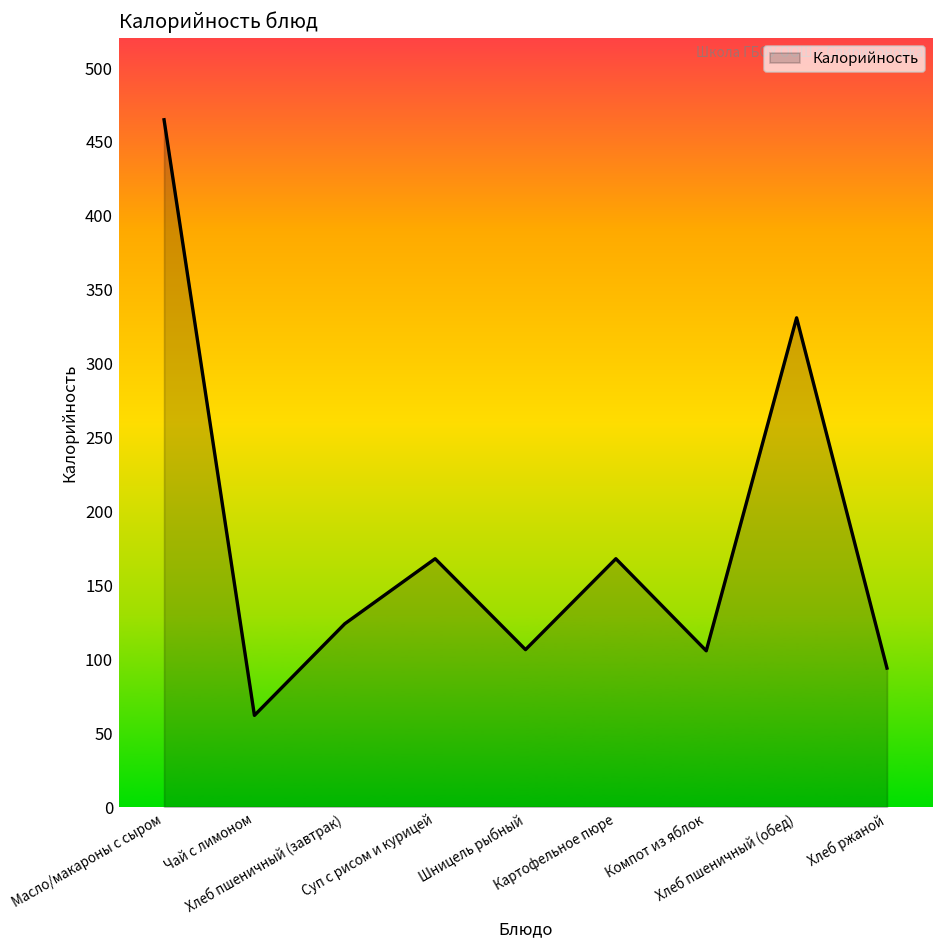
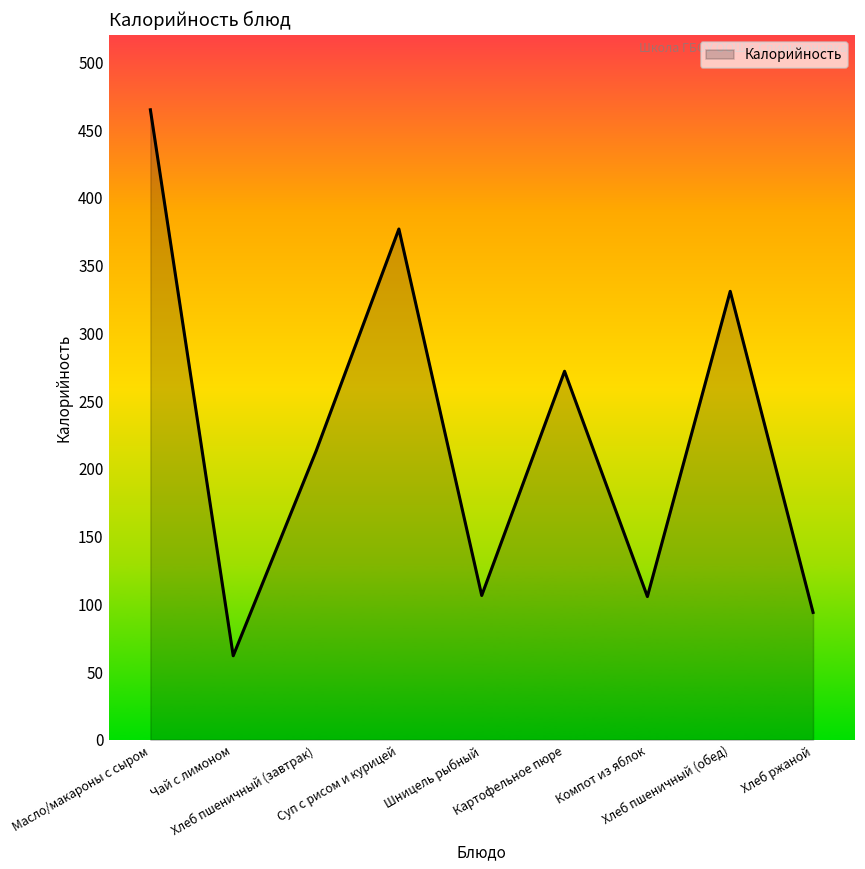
Хлеб пшеничный (завтрак): 124 -> 213
Суп с рисом и курицей: 168 -> 377
Картофельное пюре: 168 -> 272
